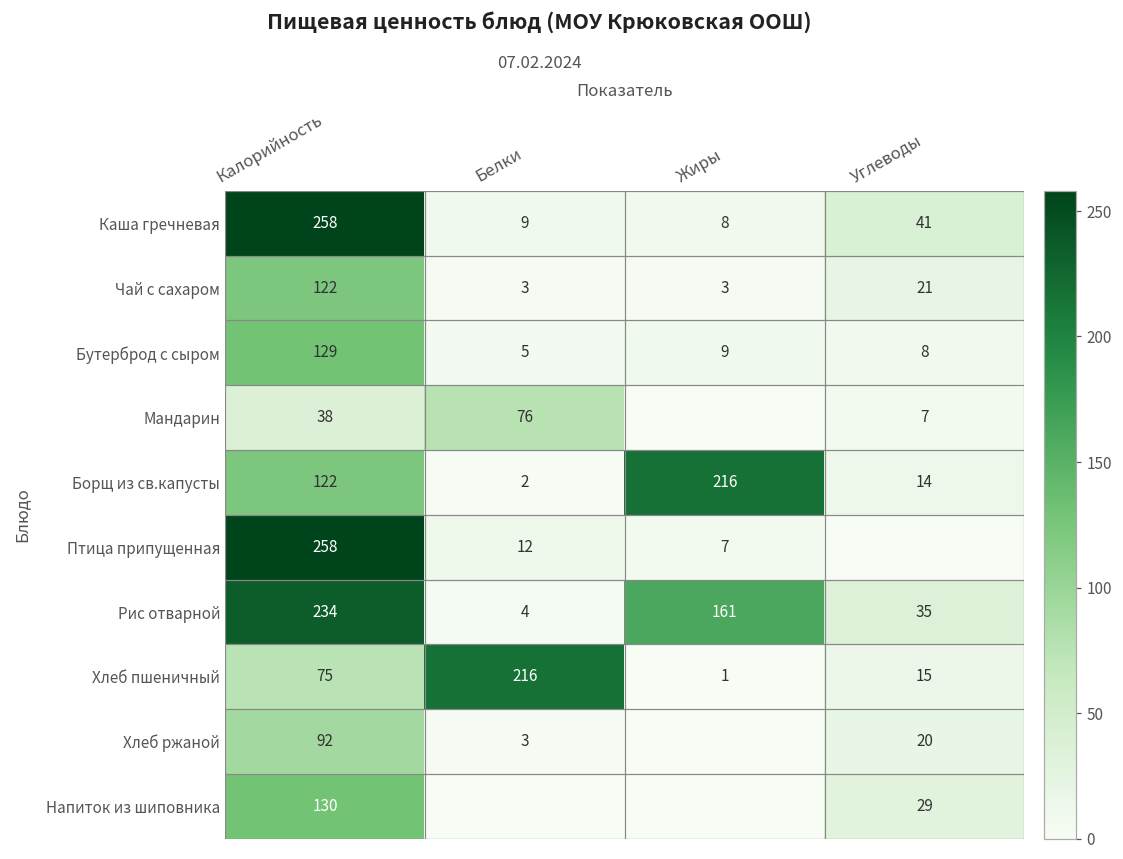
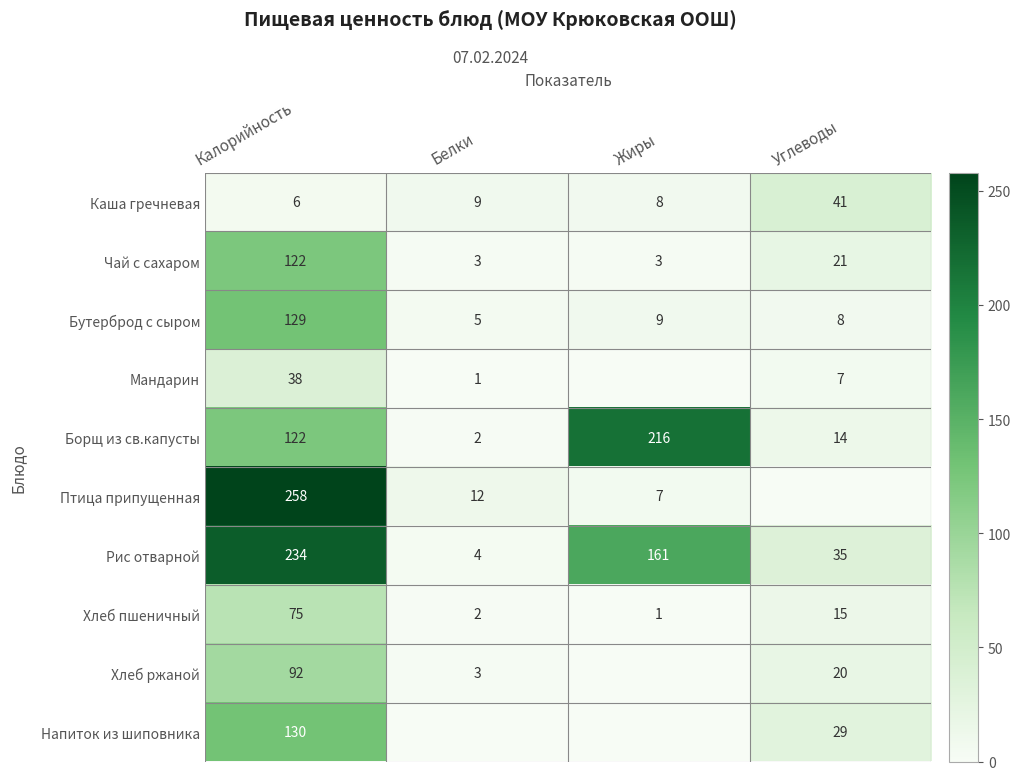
Каша гречневая, Калорийность: 258 -> 6
Мандарин, Белки: 76 -> 1
Хлеб пшеничный, Белки: 216 -> 2
